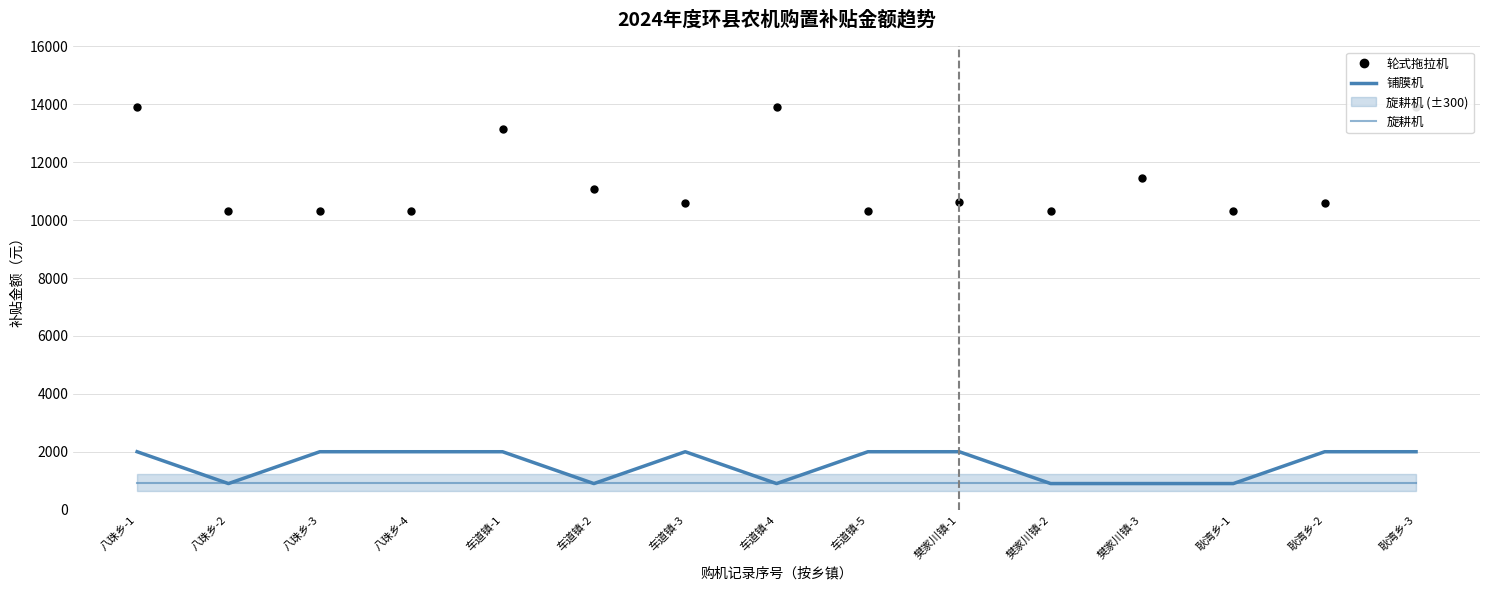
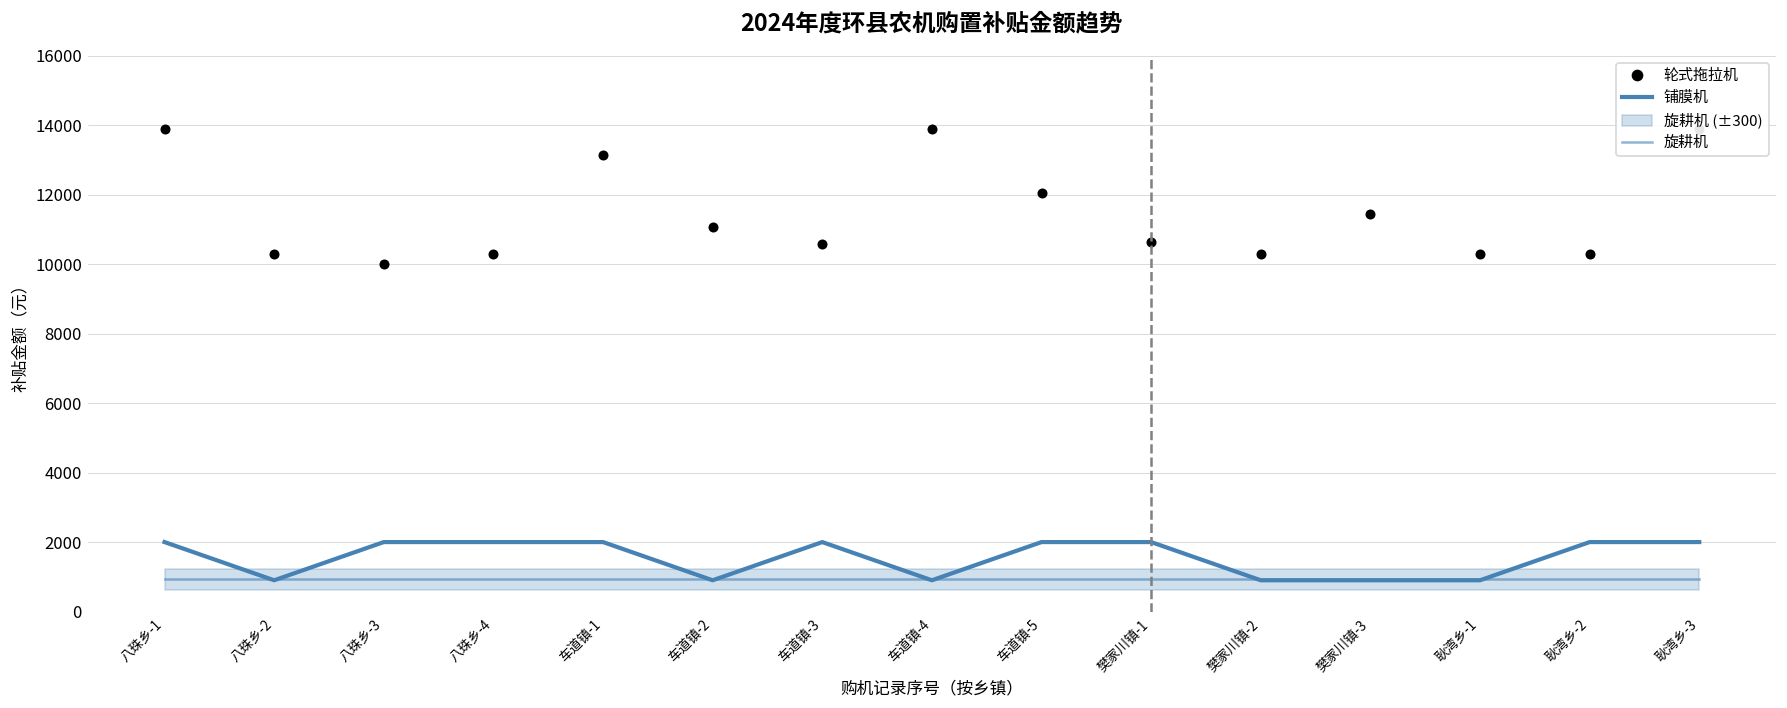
轮式拖拉机, 八珠乡-3: 10300 -> 10000
轮式拖拉机, 车道镇-5: 10300 -> 12000
轮式拖拉机, 耿湾乡-2: 10600 -> 10300
